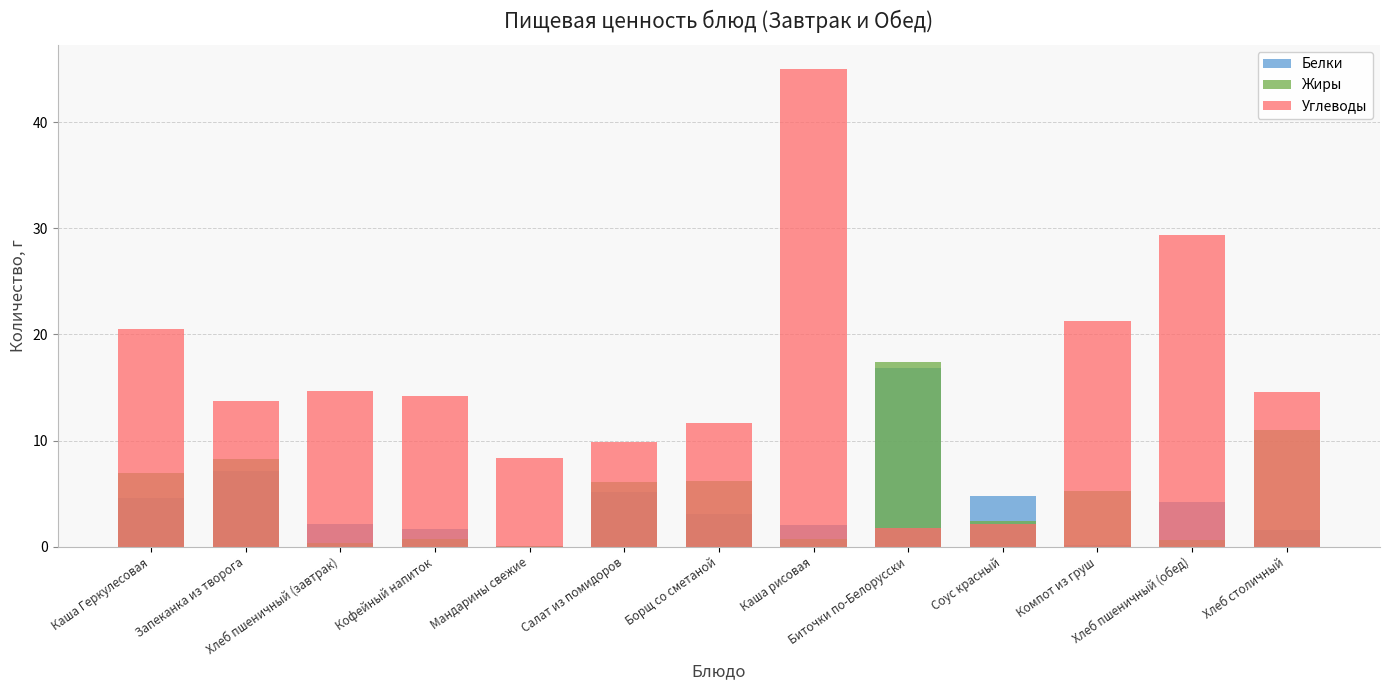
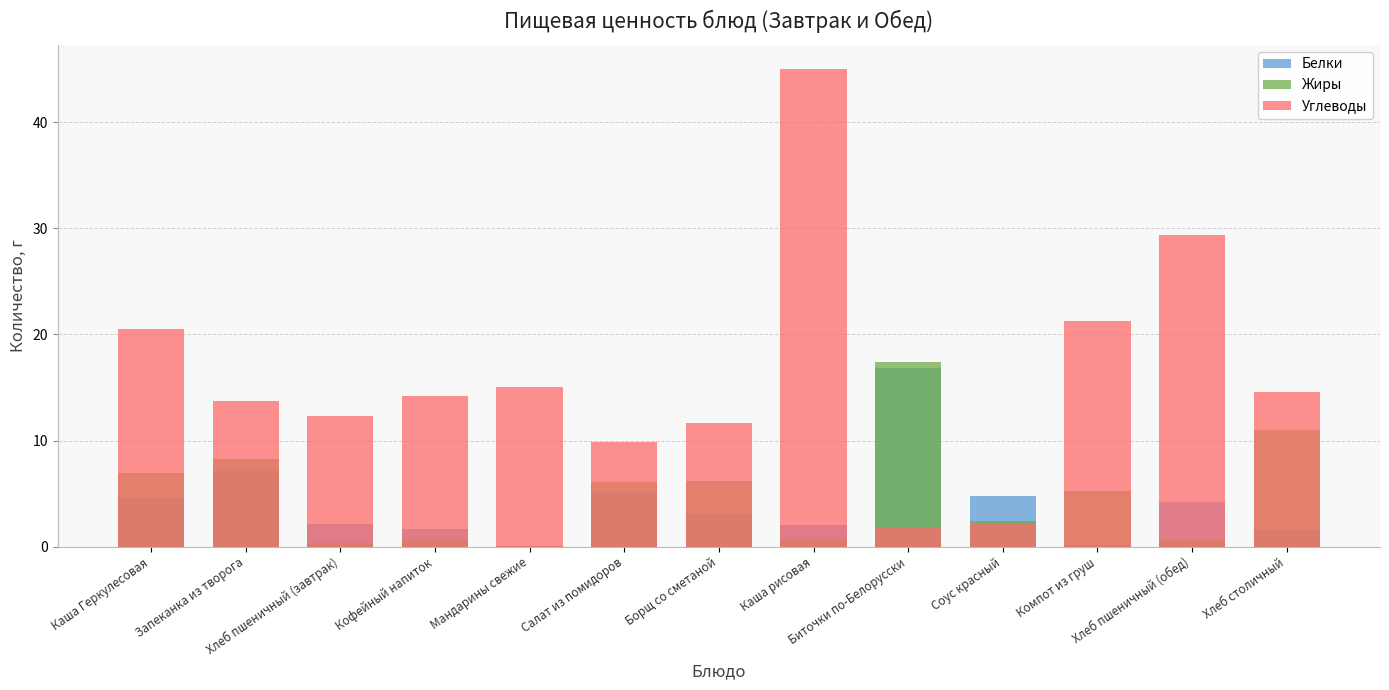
Углеводы, Хлеб пшеничный (завтрак): 14.7 -> 12.3
Углеводы, Мандарины свежие: 8.4 -> 15.0
